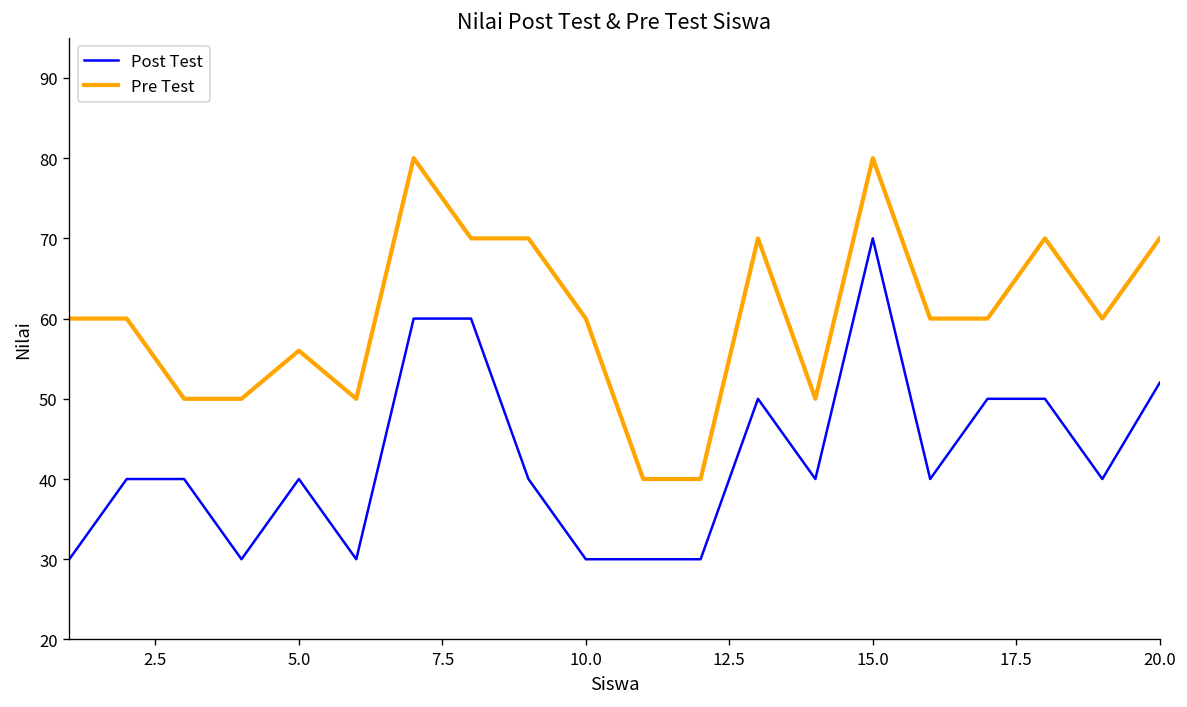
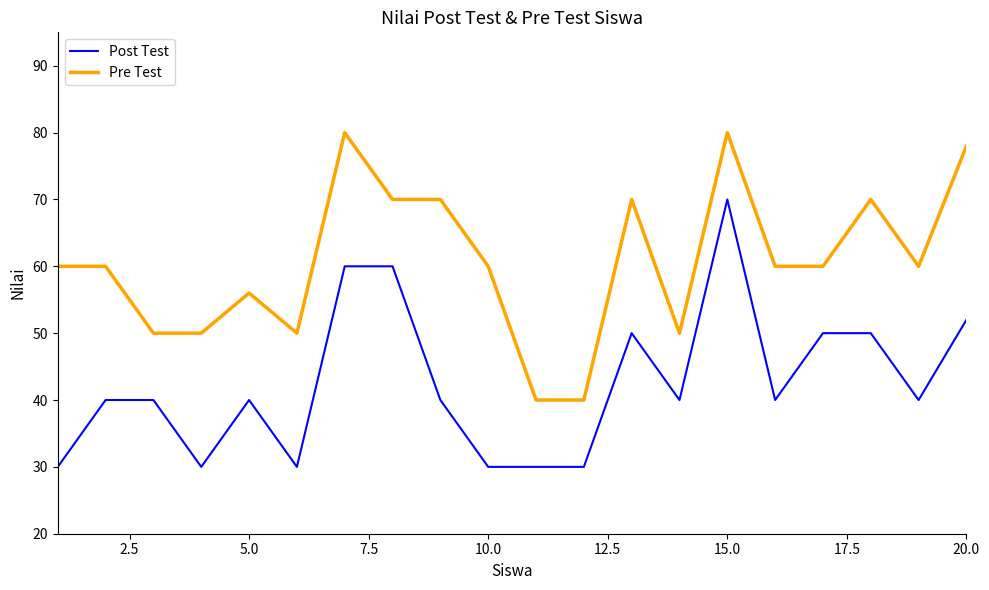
Pre Test, 20.0: 70 -> 78
